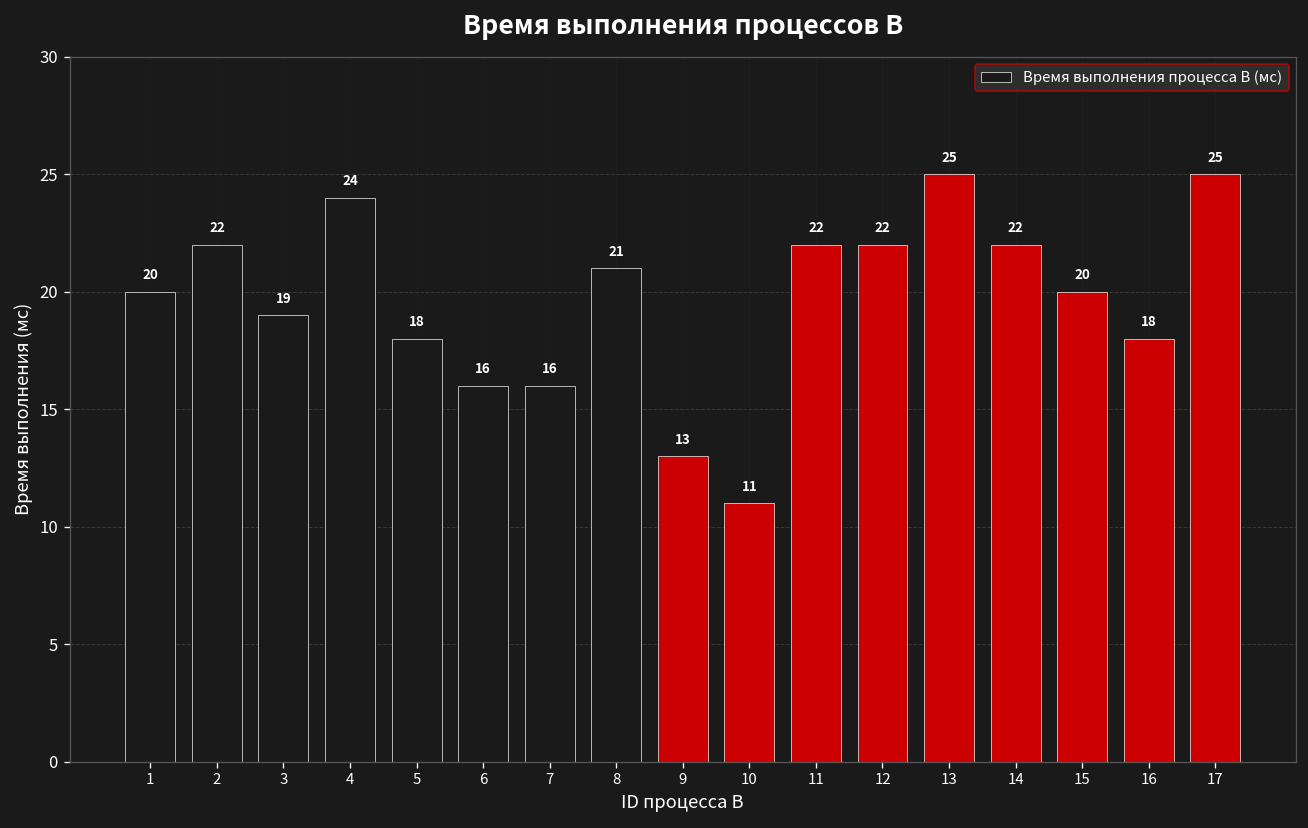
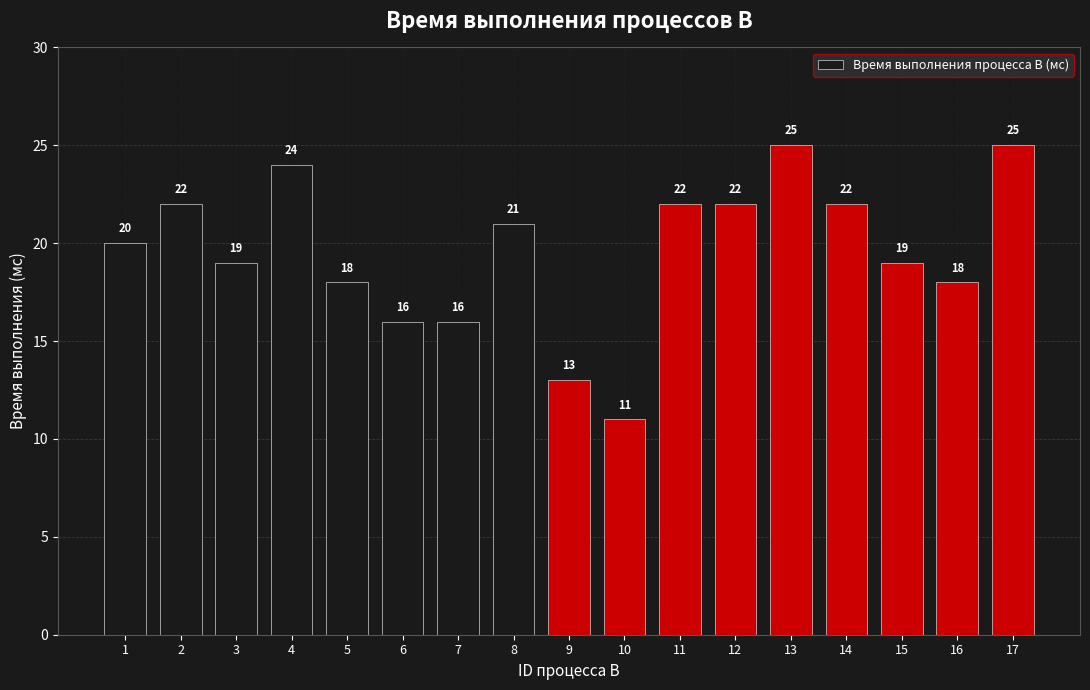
15: 20 -> 19
